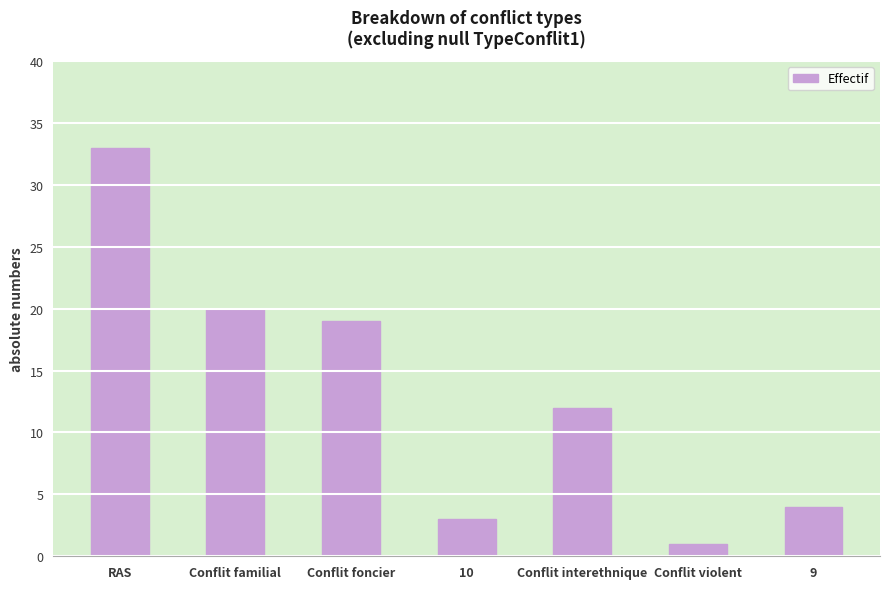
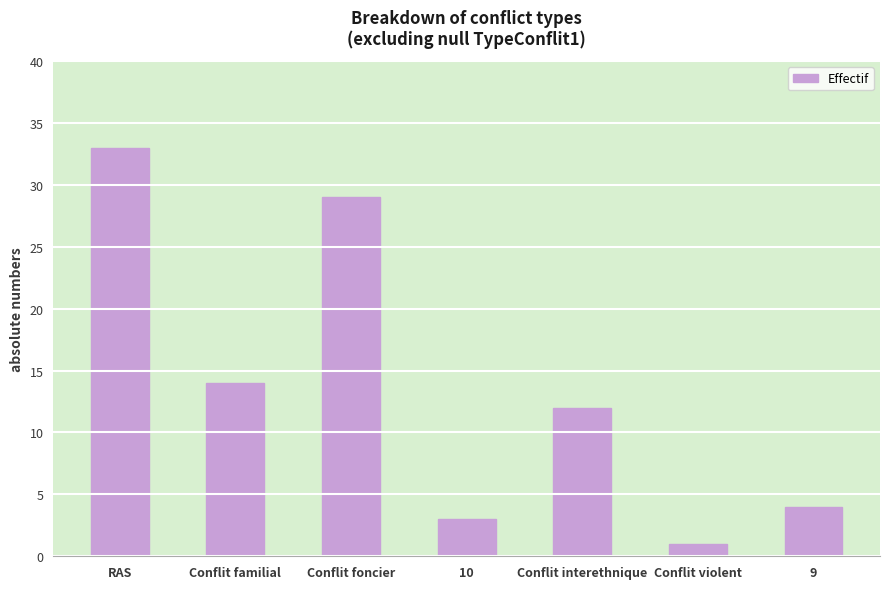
Conflit familial: 20 -> 14
Conflit foncier: 19 -> 29
